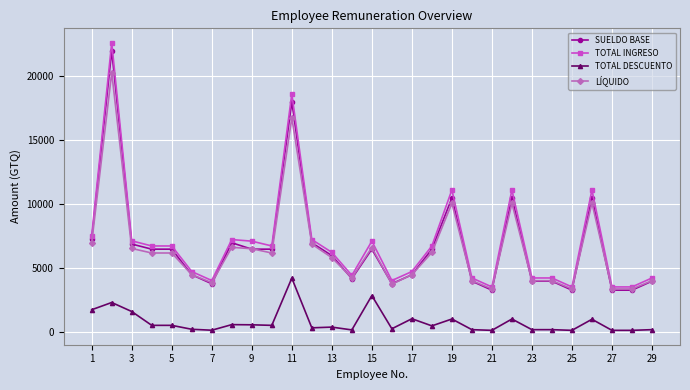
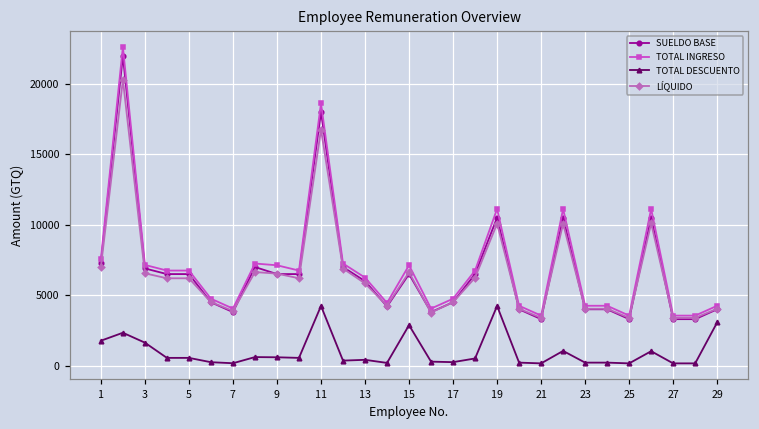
TOTAL DESCUENTO, 17: 1100 -> 200
TOTAL DESCUENTO, 19: 1000 -> 4200
TOTAL DESCUENTO, 29: 200 -> 3100
